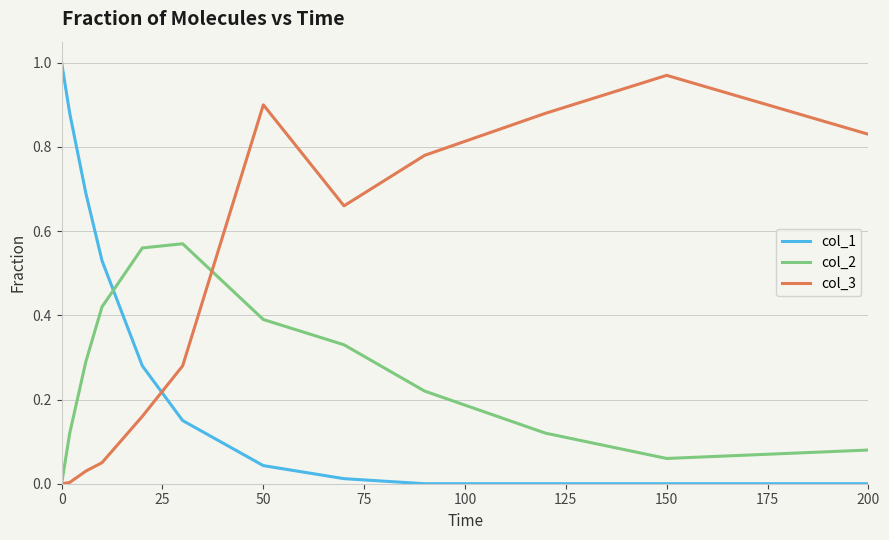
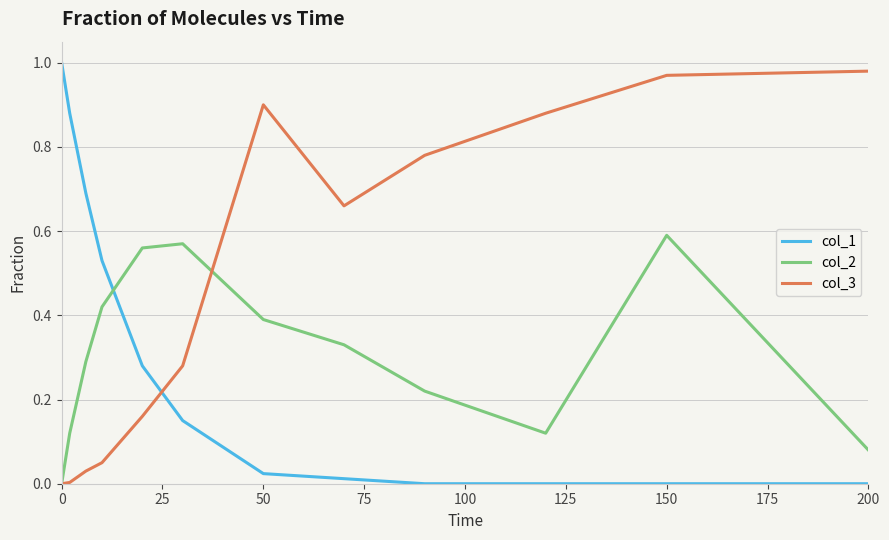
col_1, 50: 0.04 -> 0.02
col_2, 150: 0.06 -> 0.59
col_3, 200: 0.83 -> 0.98
